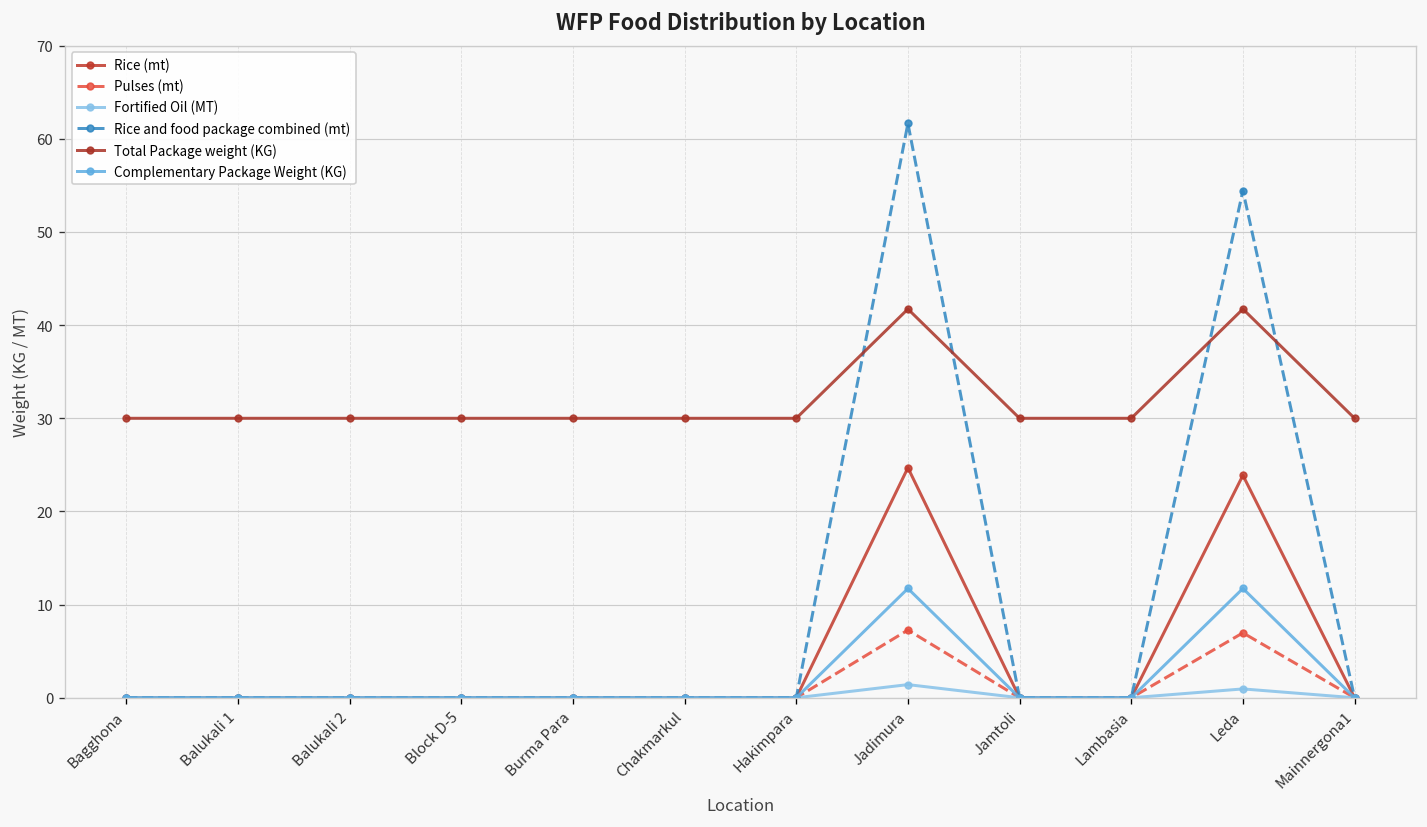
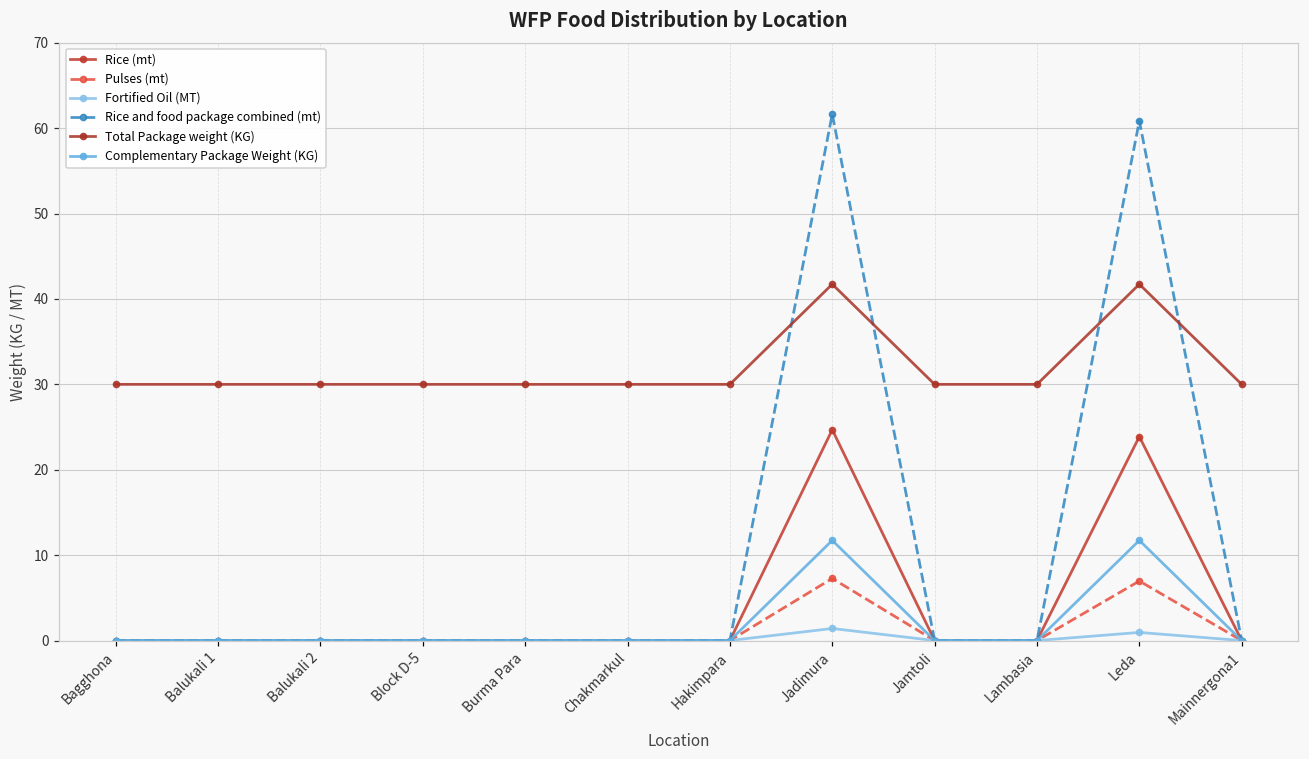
Rice and food package combined (mt), Leda: 54 -> 61
